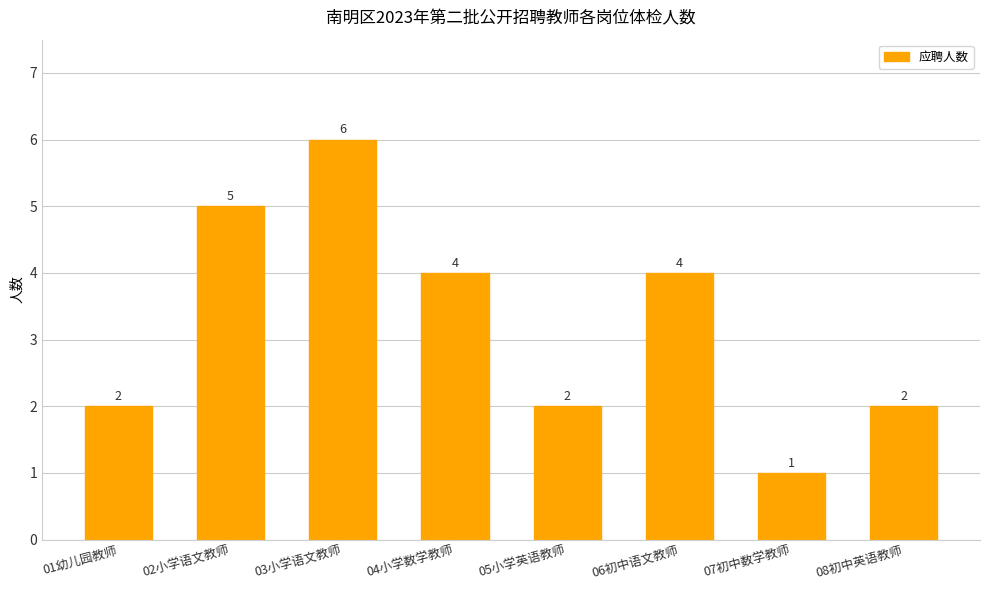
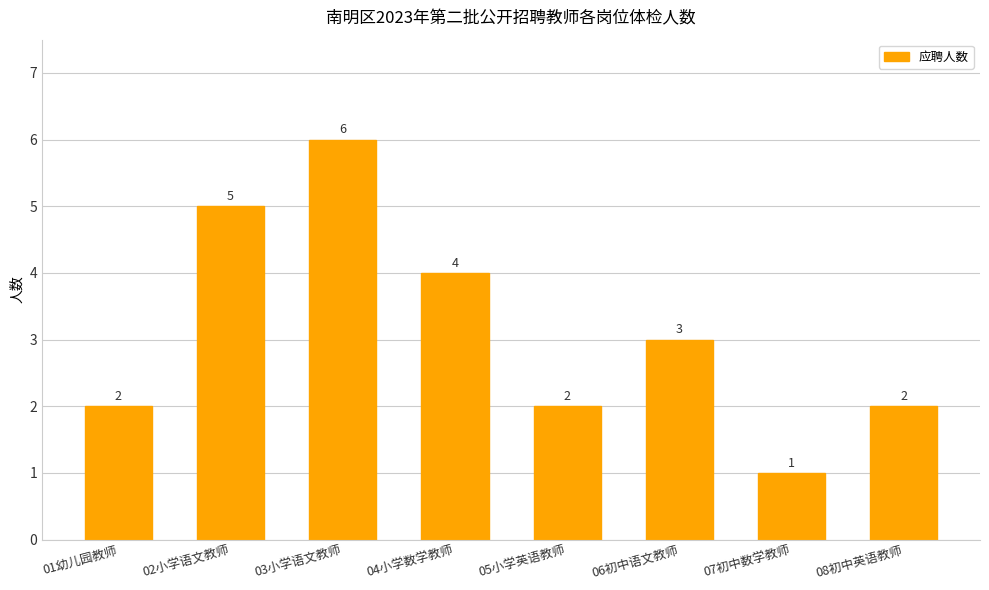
06初中语文教师: 4 -> 3
